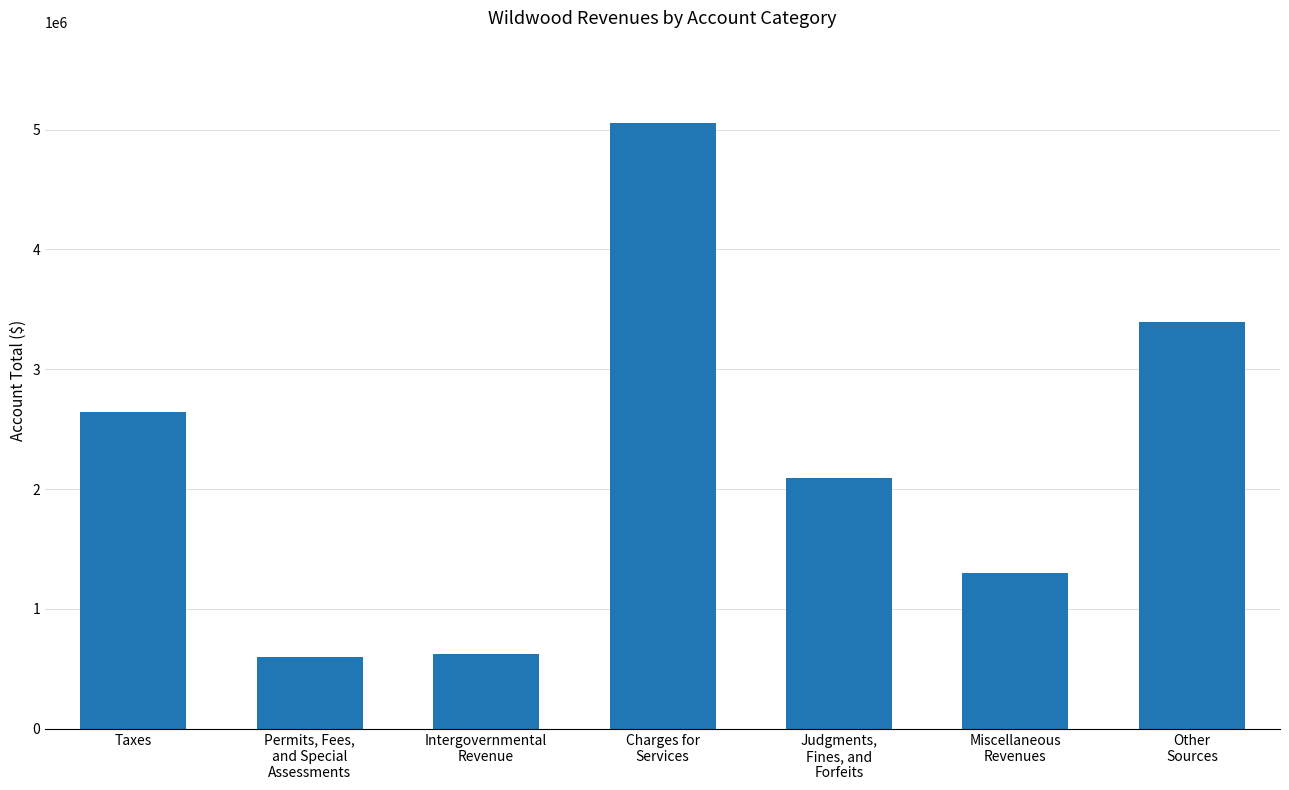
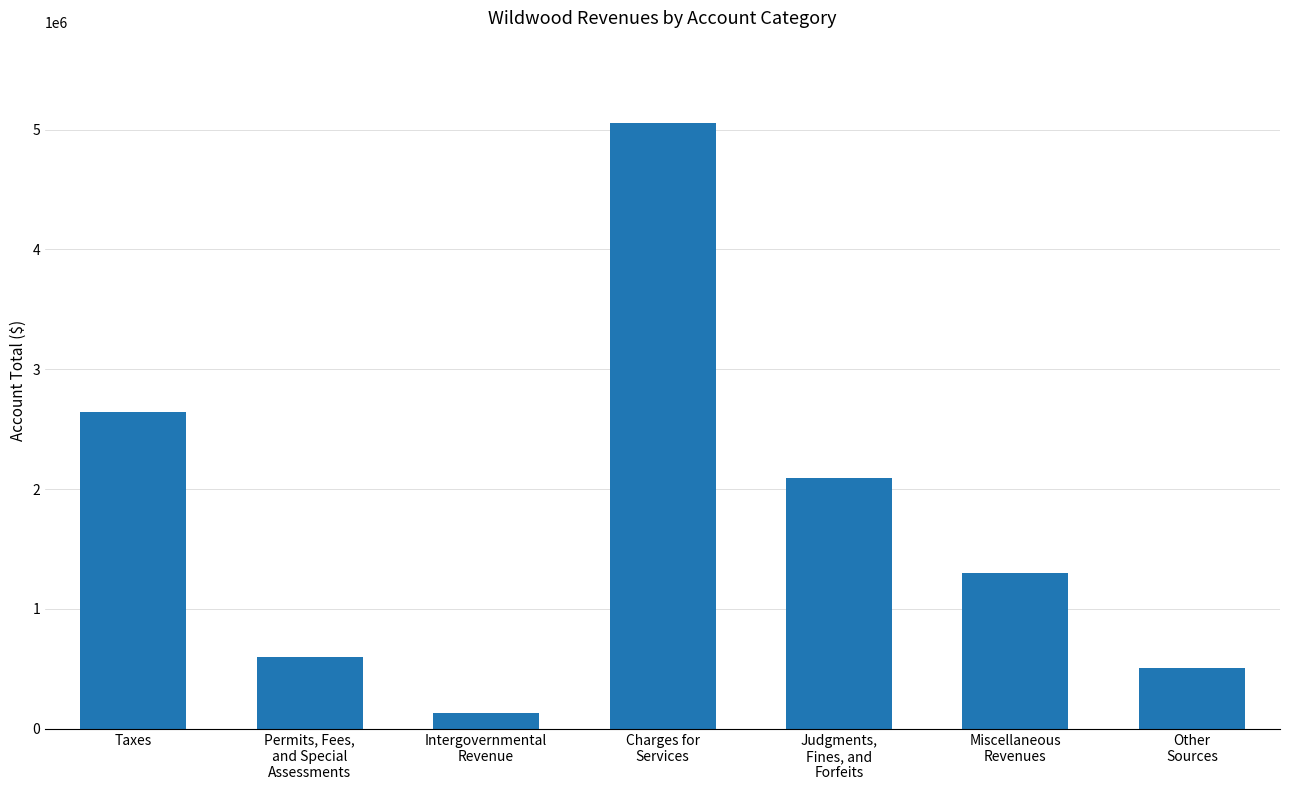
Intergovernmental Revenue: 620000 -> 130000
Other Sources: 3390000 -> 510000
